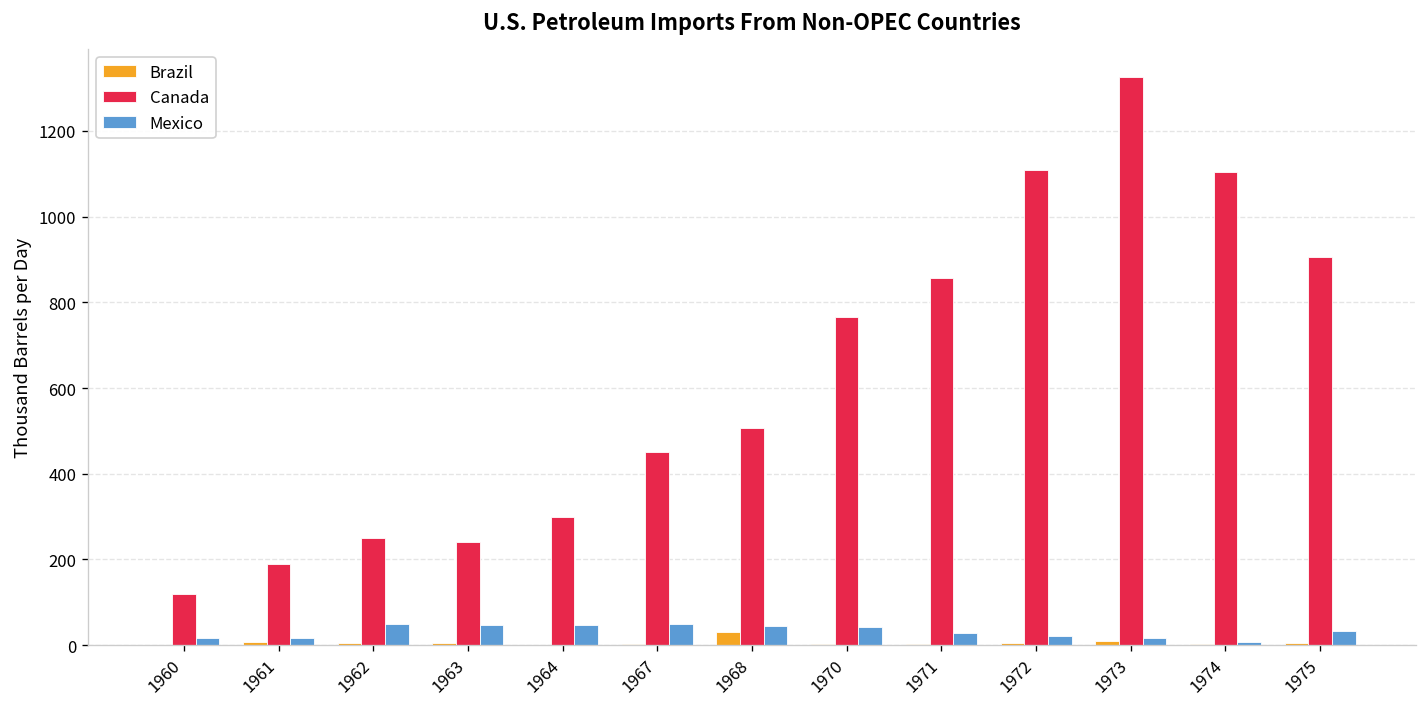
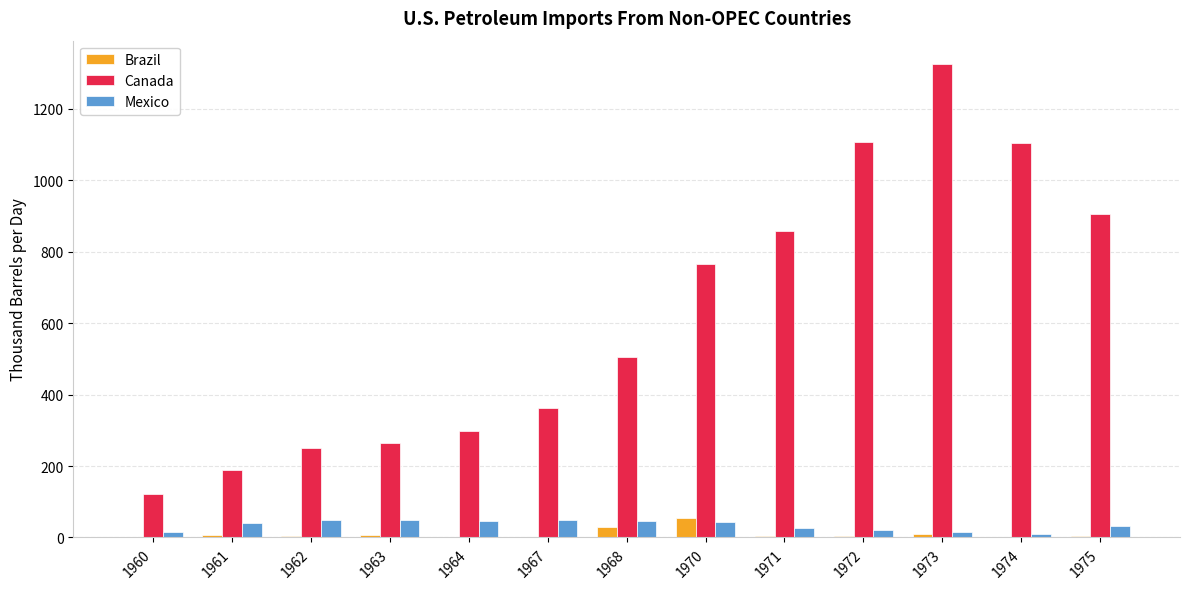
Mexico, 1961: 20 -> 40
Canada, 1963: 240 -> 270
Canada, 1967: 450 -> 360
Brazil, 1970: 0 -> 60
